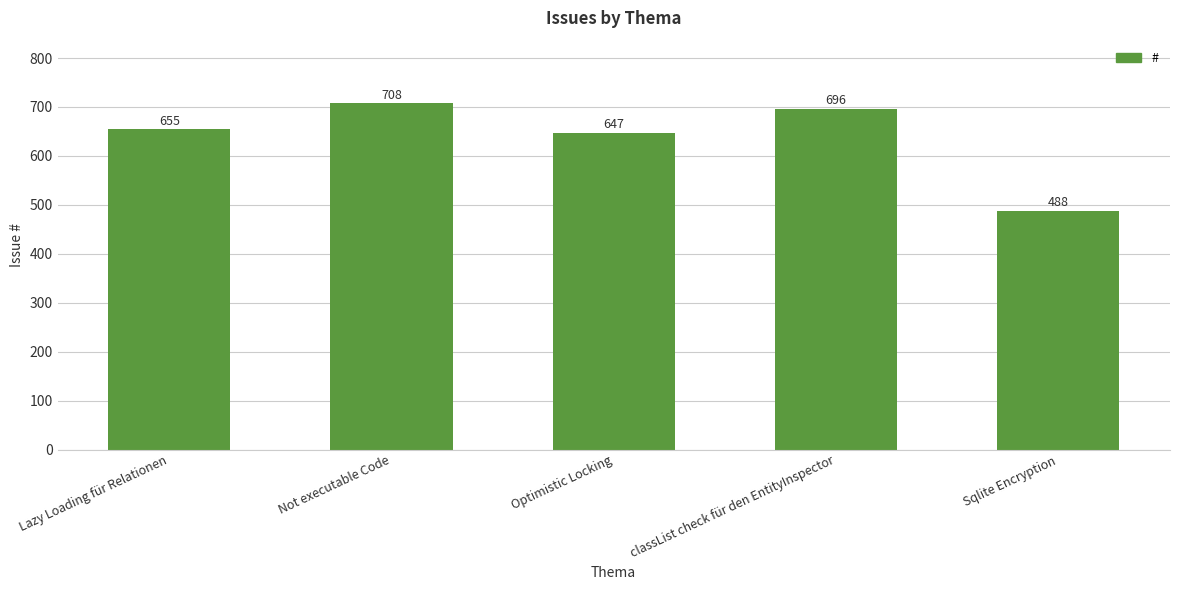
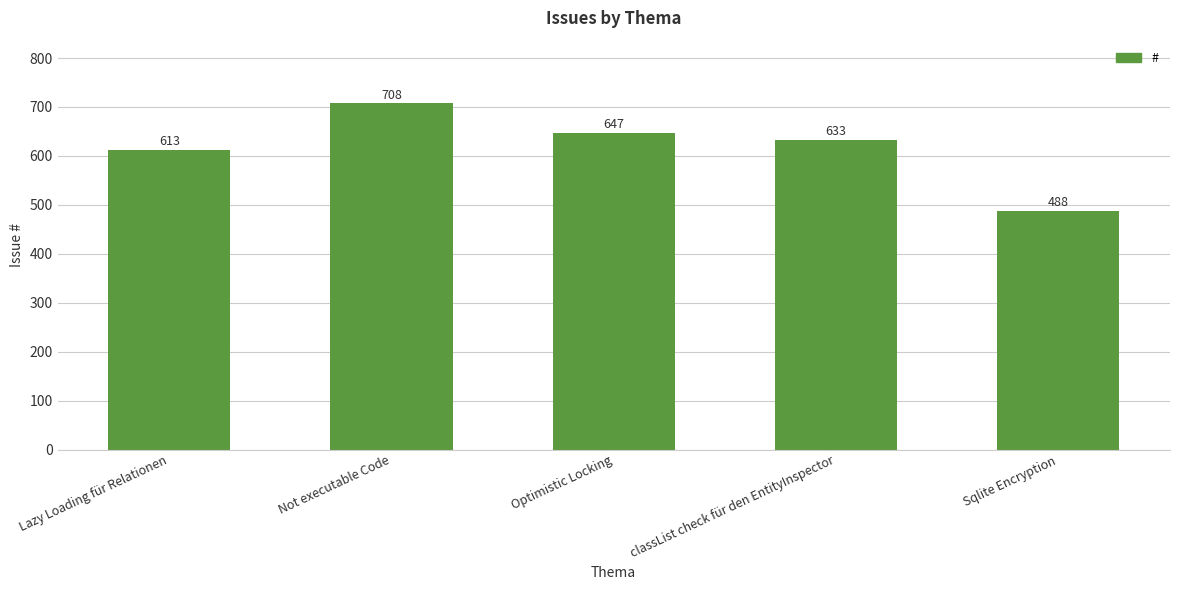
Lazy Loading für Relationen: 655 -> 613
classList check für den EntityInspector: 696 -> 633
